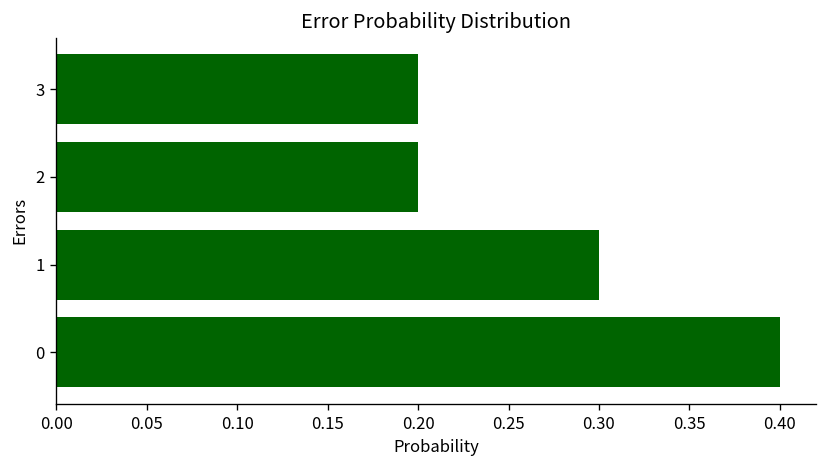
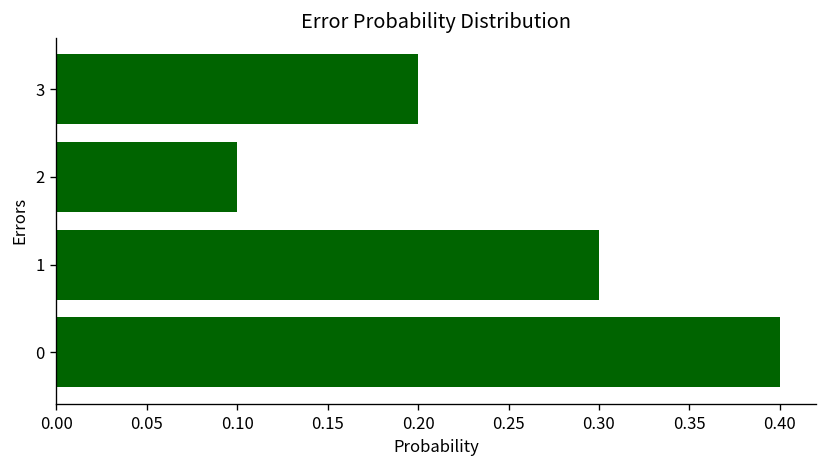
2: 0.2 -> 0.1
